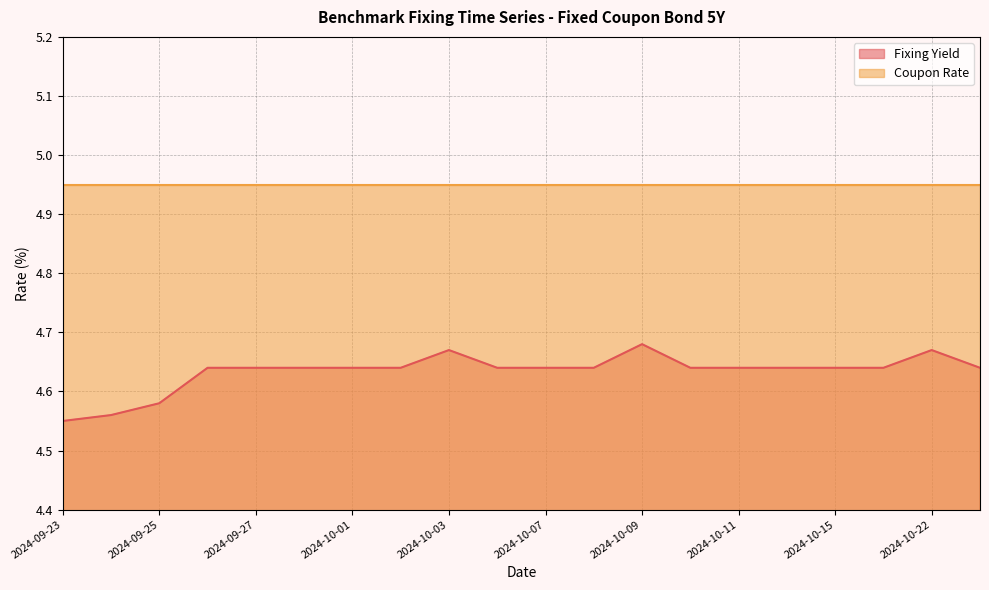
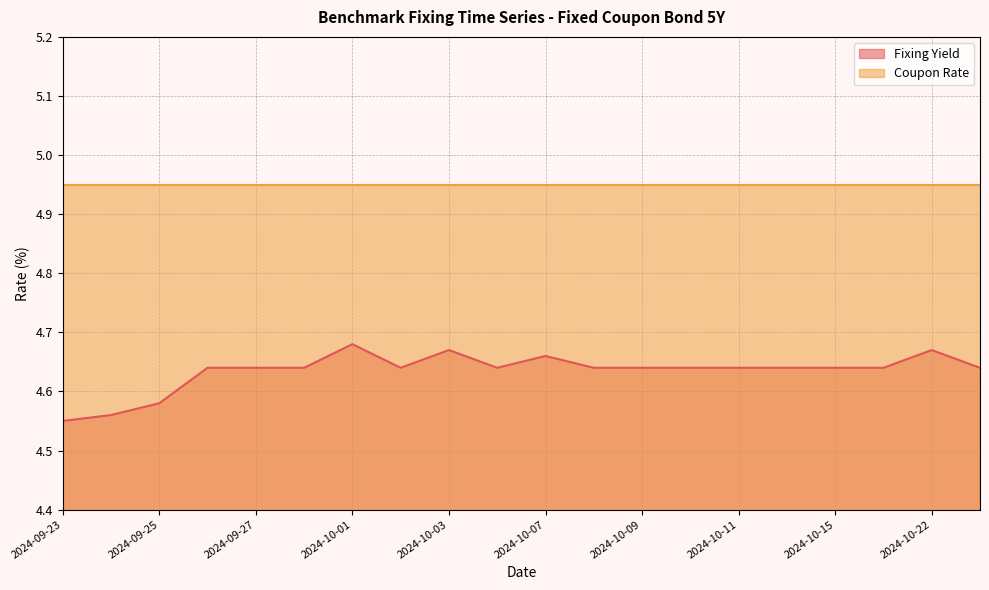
Fixing Yield, 2024-10-01: 4.64 -> 4.68
Fixing Yield, 2024-10-07: 4.64 -> 4.66
Fixing Yield, 2024-10-09: 4.68 -> 4.64
